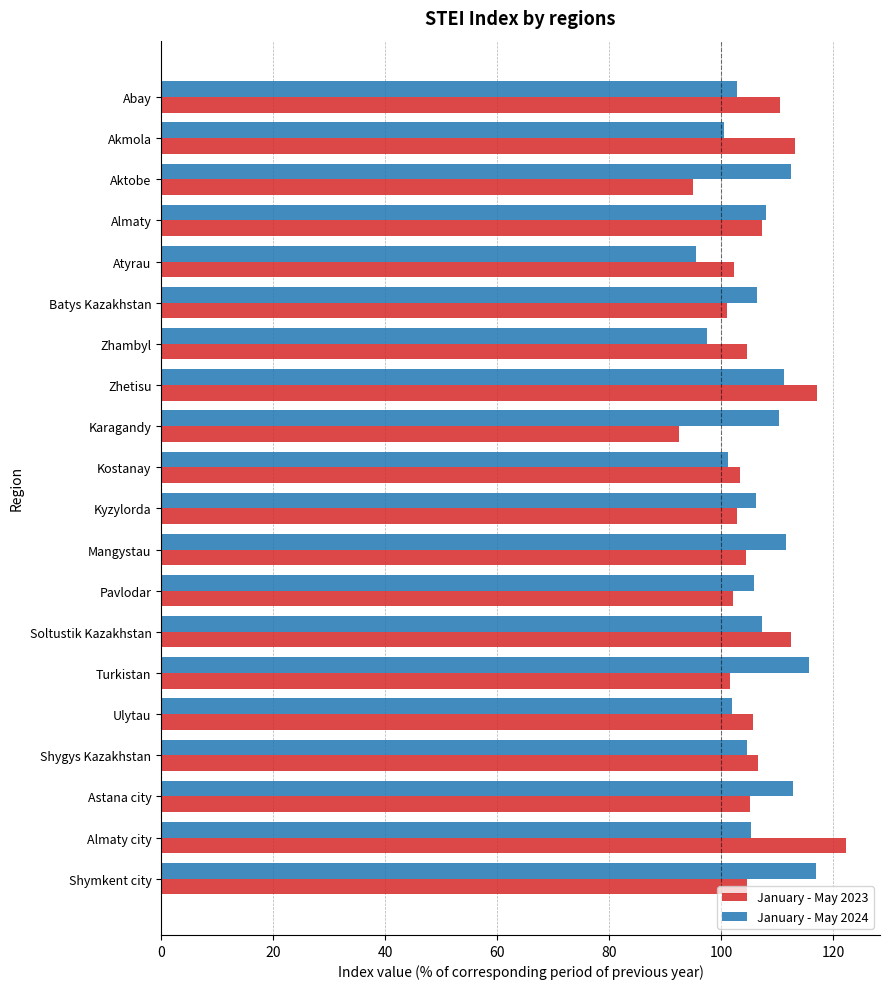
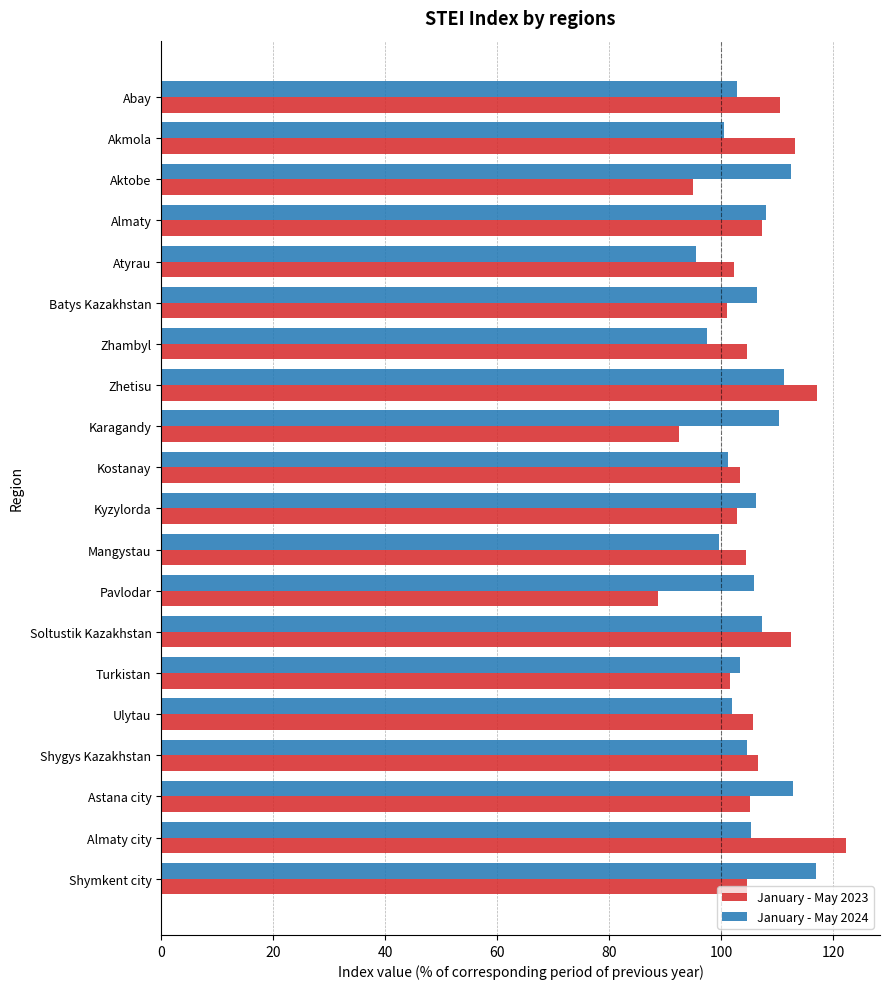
January - May 2024, Mangystau: 112 -> 100
January - May 2023, Pavlodar: 102 -> 89
January - May 2024, Turkistan: 116 -> 103
